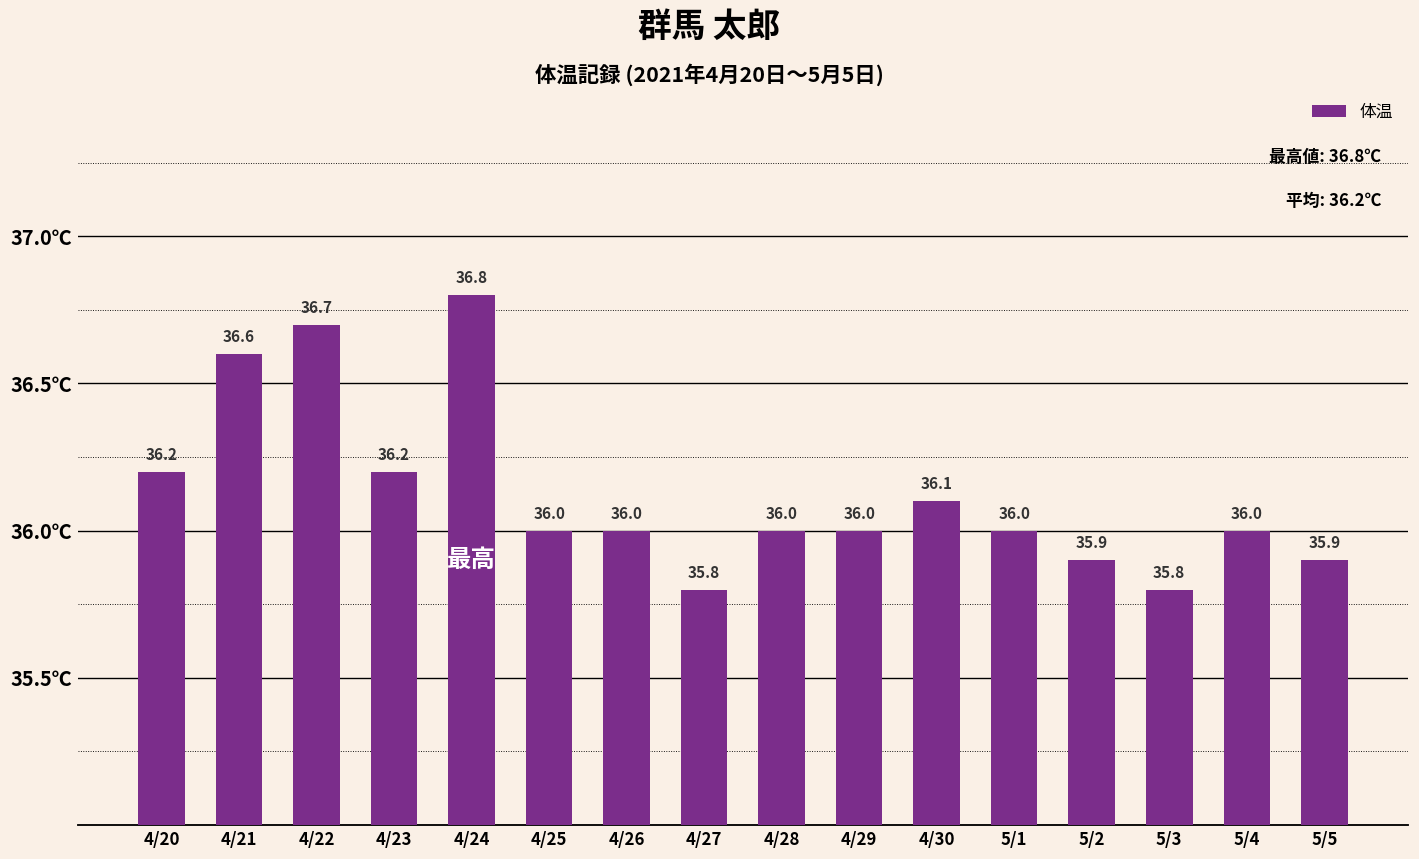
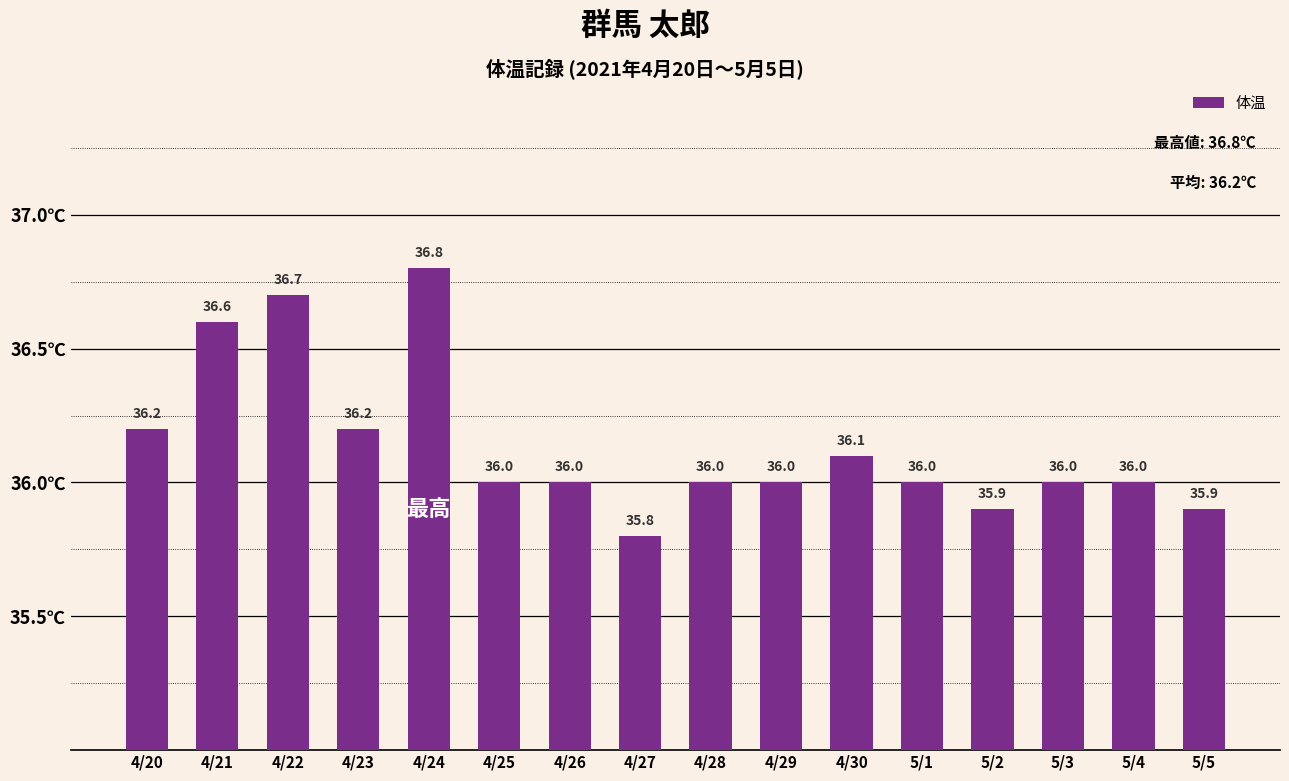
5/3: 35.8 -> 36.0
